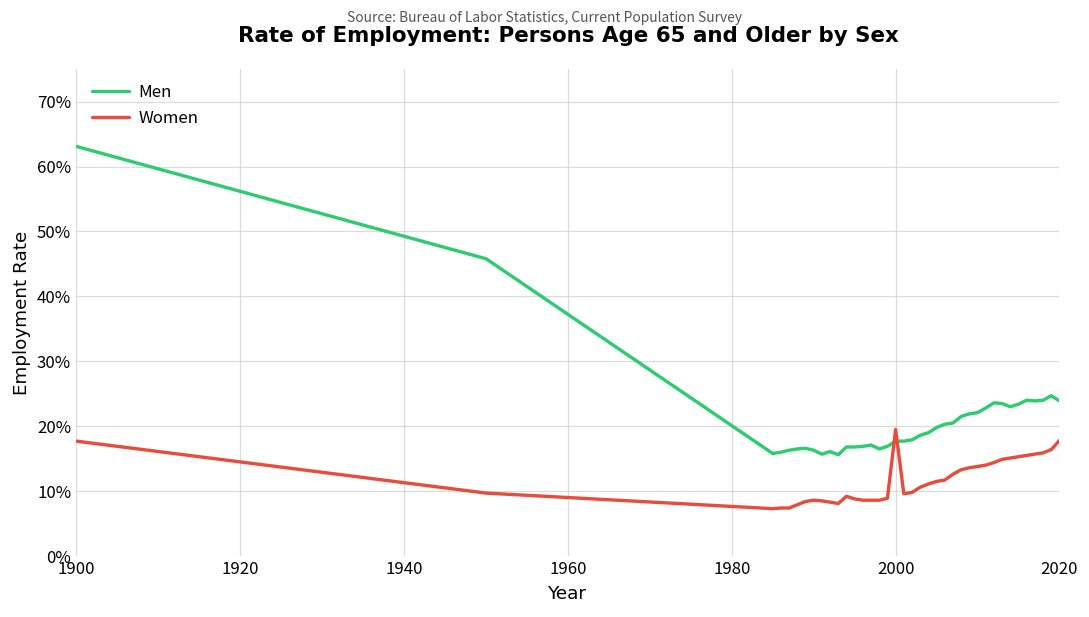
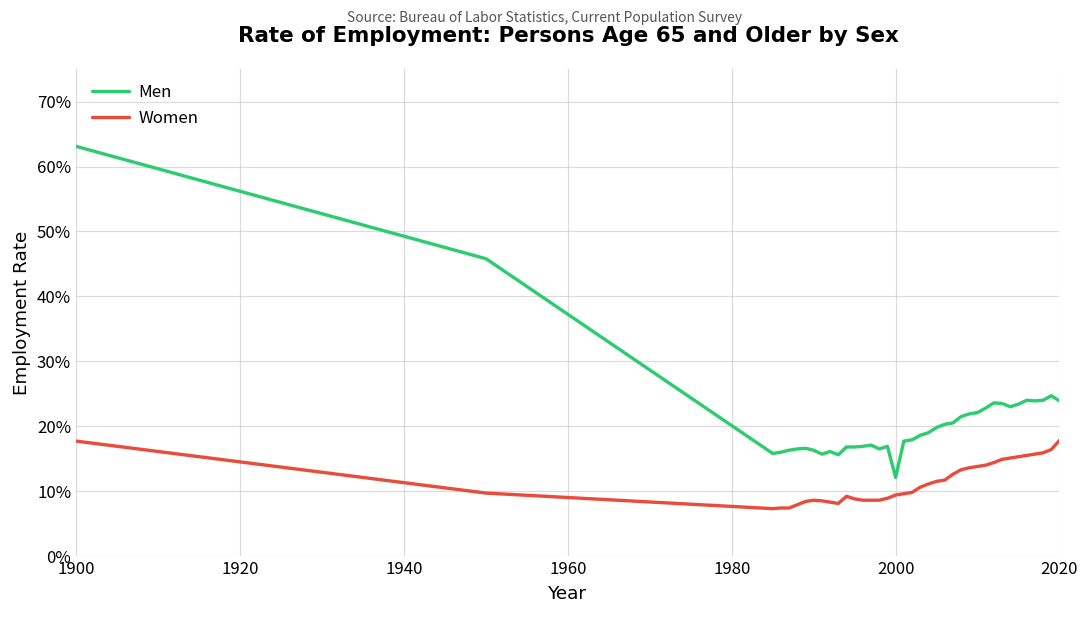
Men, 2000: 18% -> 12%
Women, 2000: 20% -> 9%
